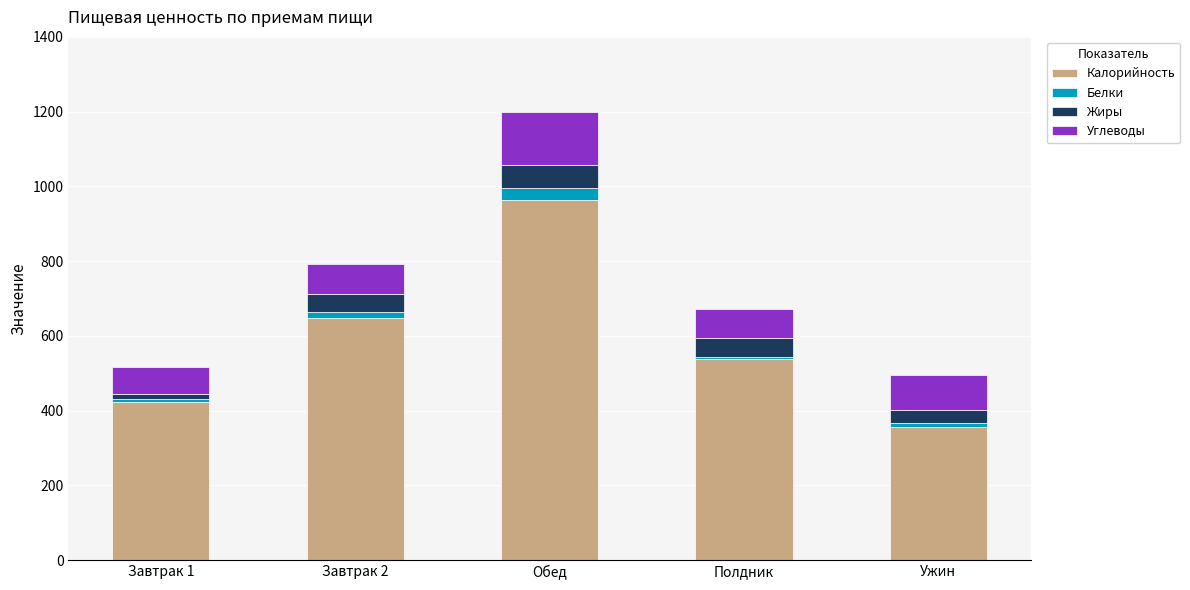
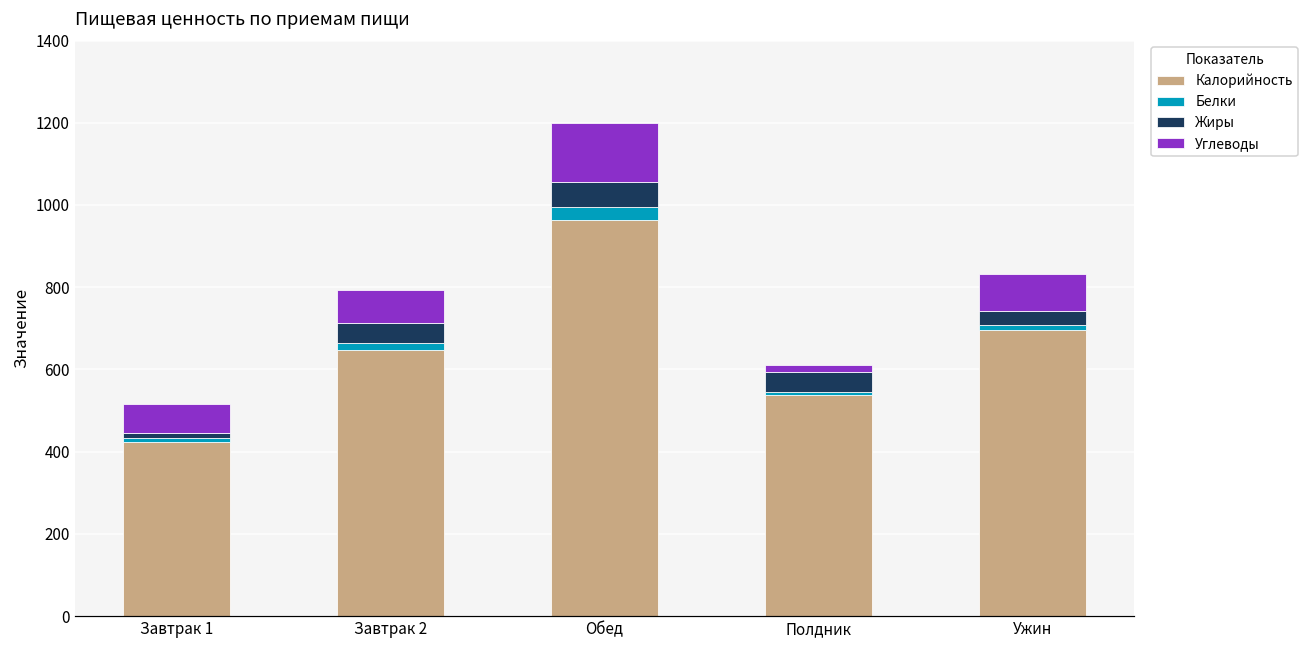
Углеводы, Полдник: 80 -> 20
Калорийность, Ужин: 360 -> 700
